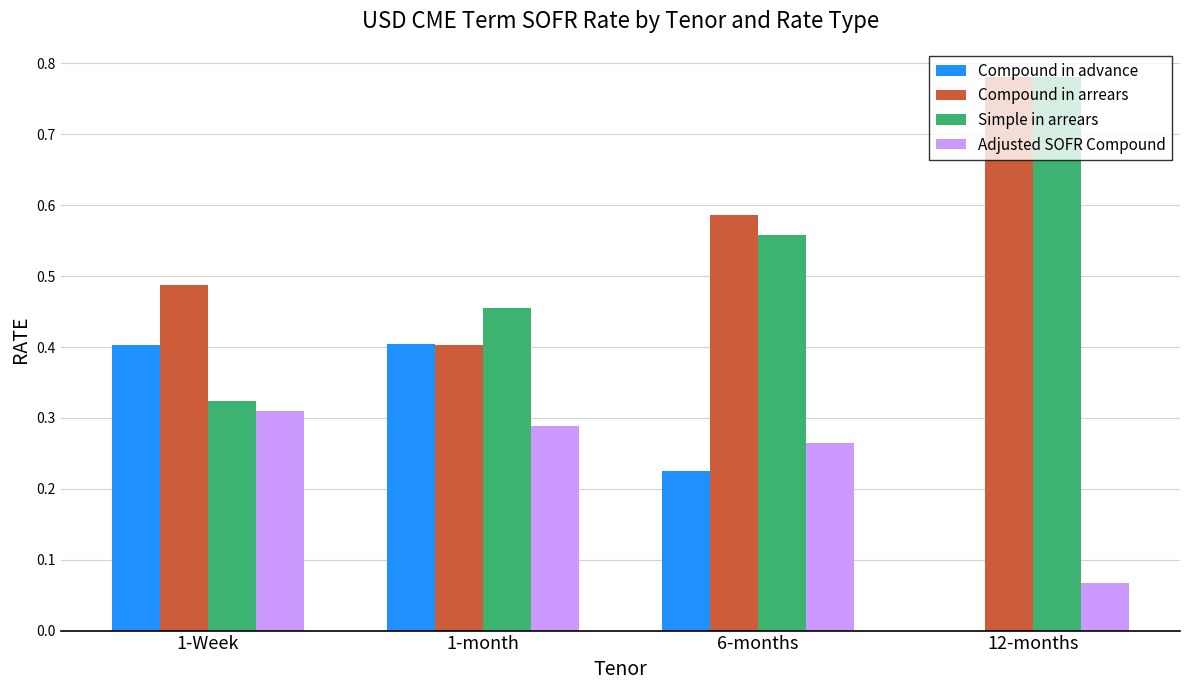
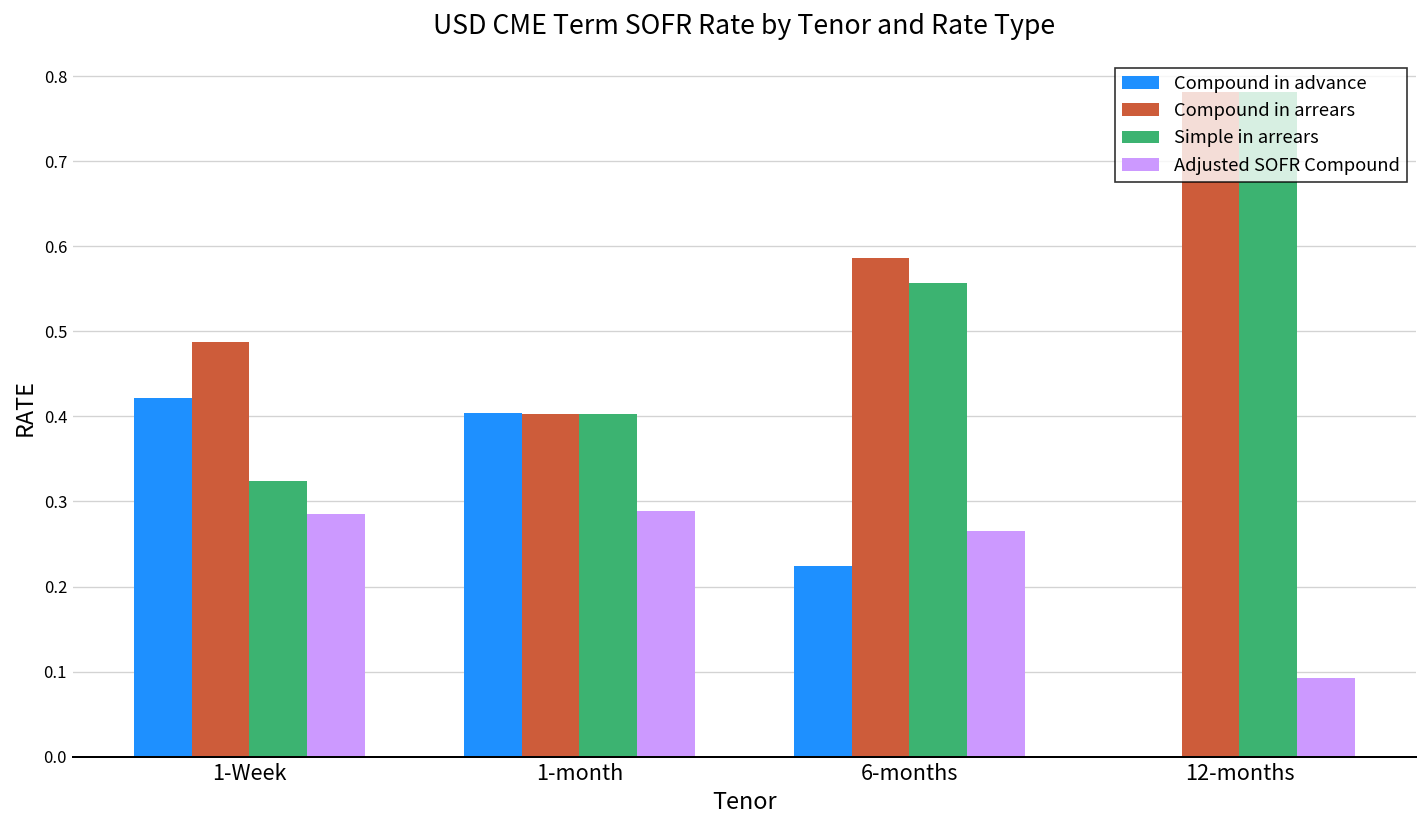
Compound in advance, 1-Week: 0.40 -> 0.42
Adjusted SOFR Compound, 1-Week: 0.31 -> 0.29
Simple in arrears, 1-month: 0.45 -> 0.40
Adjusted SOFR Compound, 12-months: 0.07 -> 0.09
